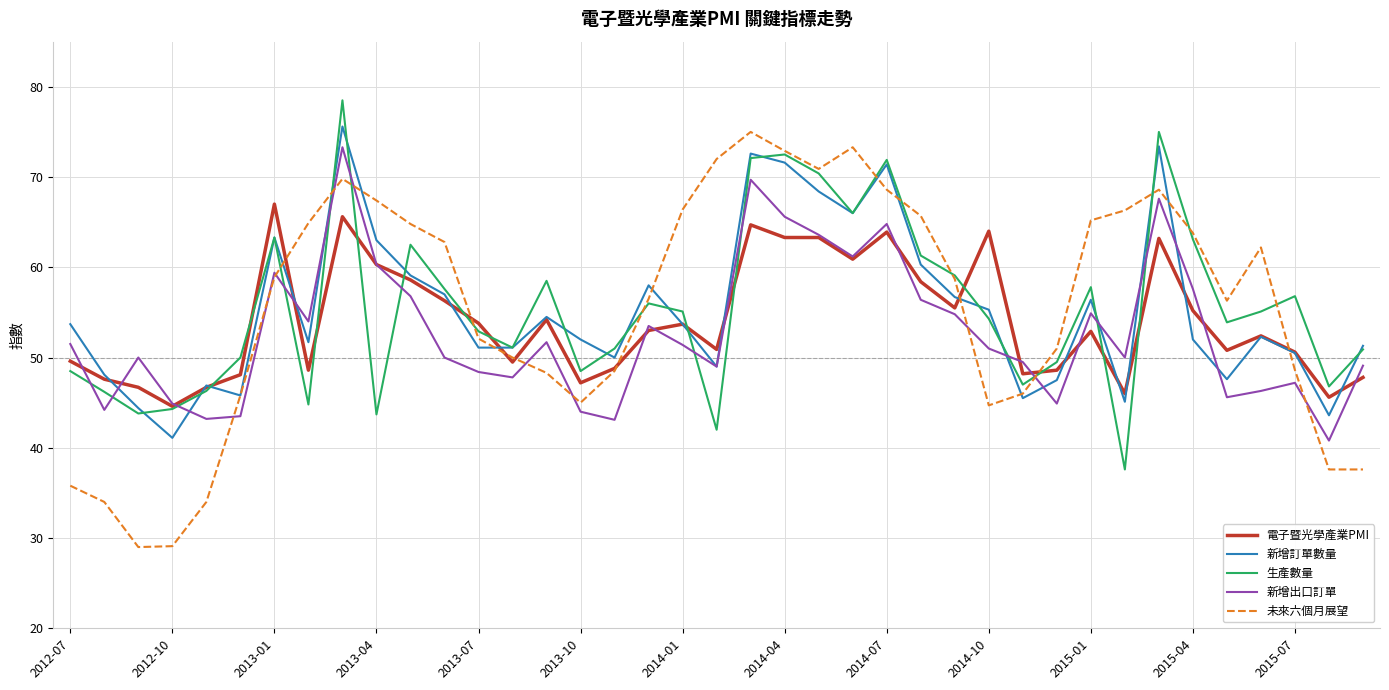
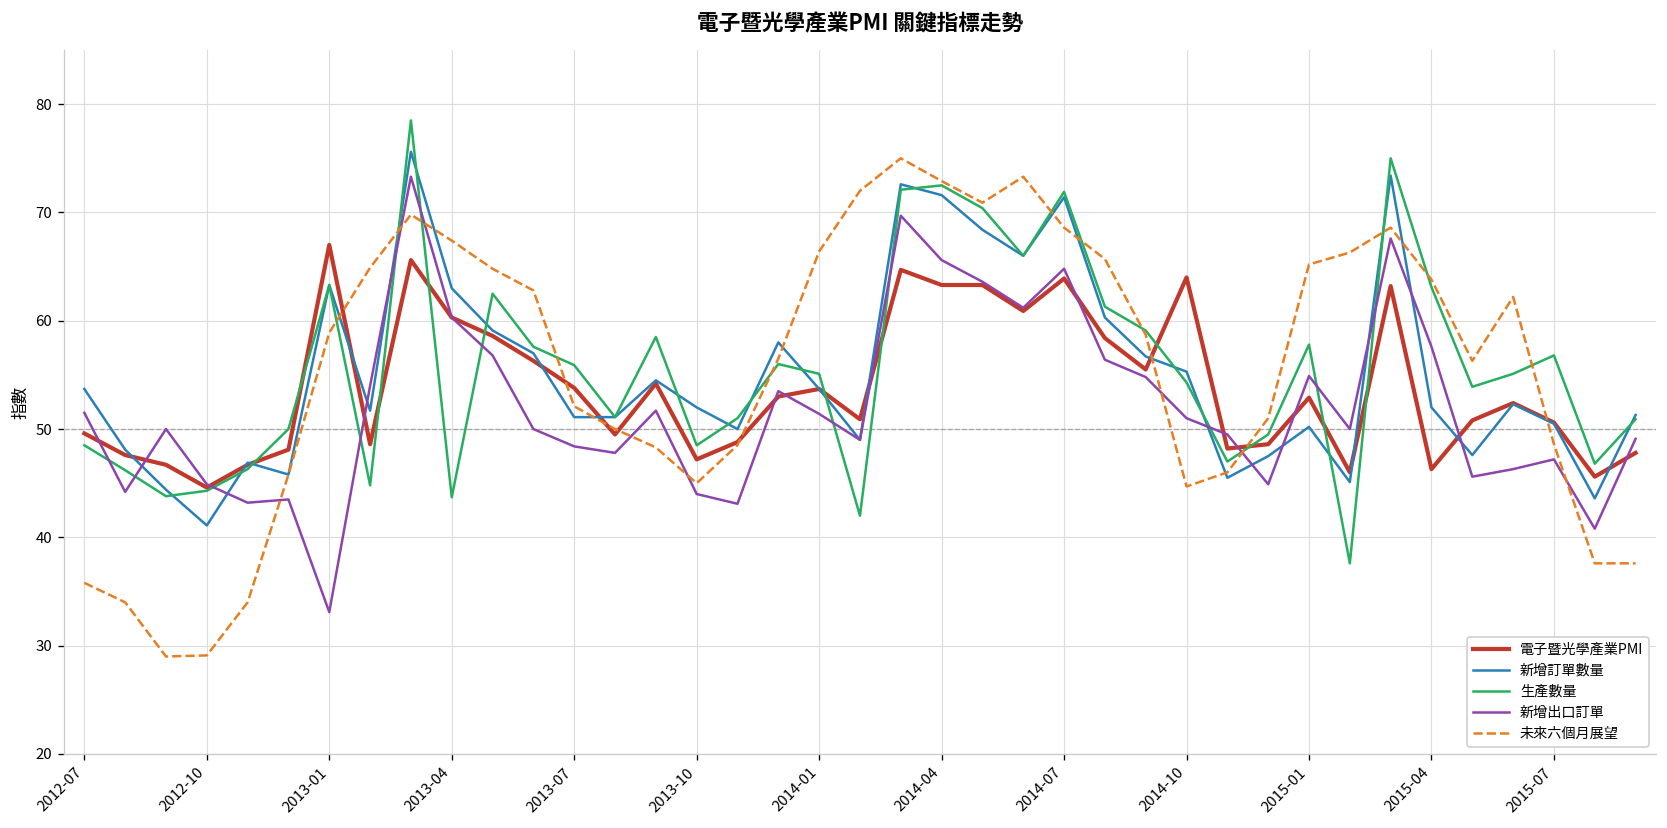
新增出口訂單, 2013-01: 59 -> 33
生產數量, 2013-07: 53 -> 56
新增訂單數量, 2015-01: 56 -> 50
電子暨光學產業PMI, 2015-04: 55 -> 46
